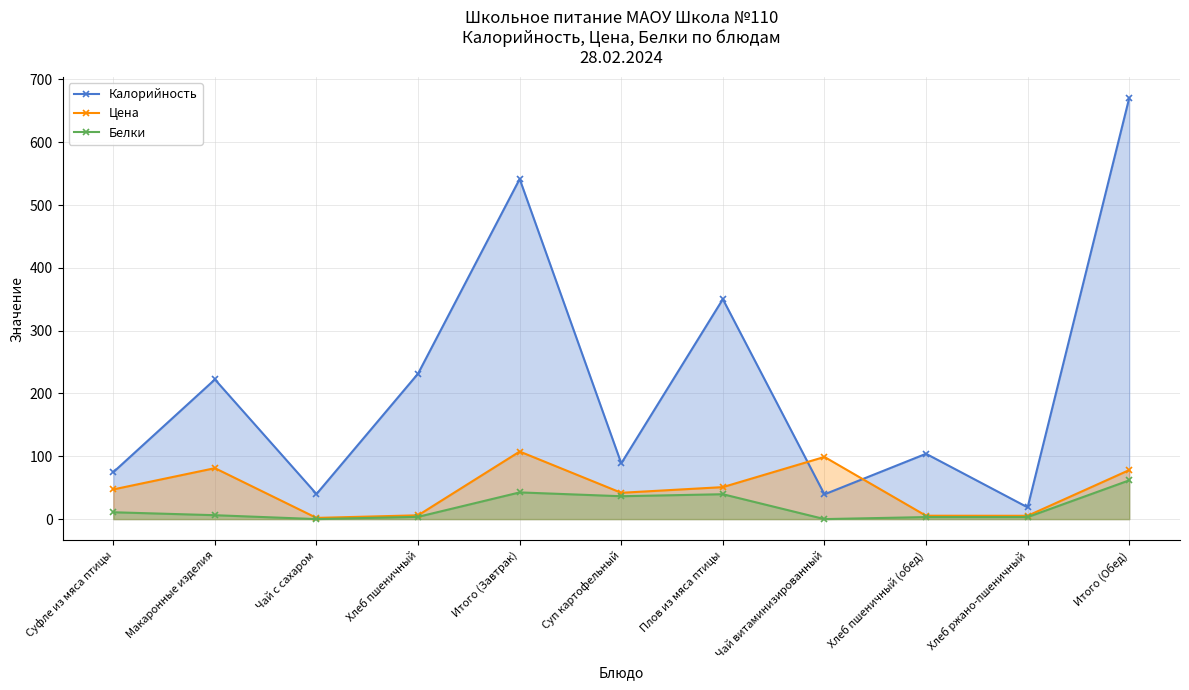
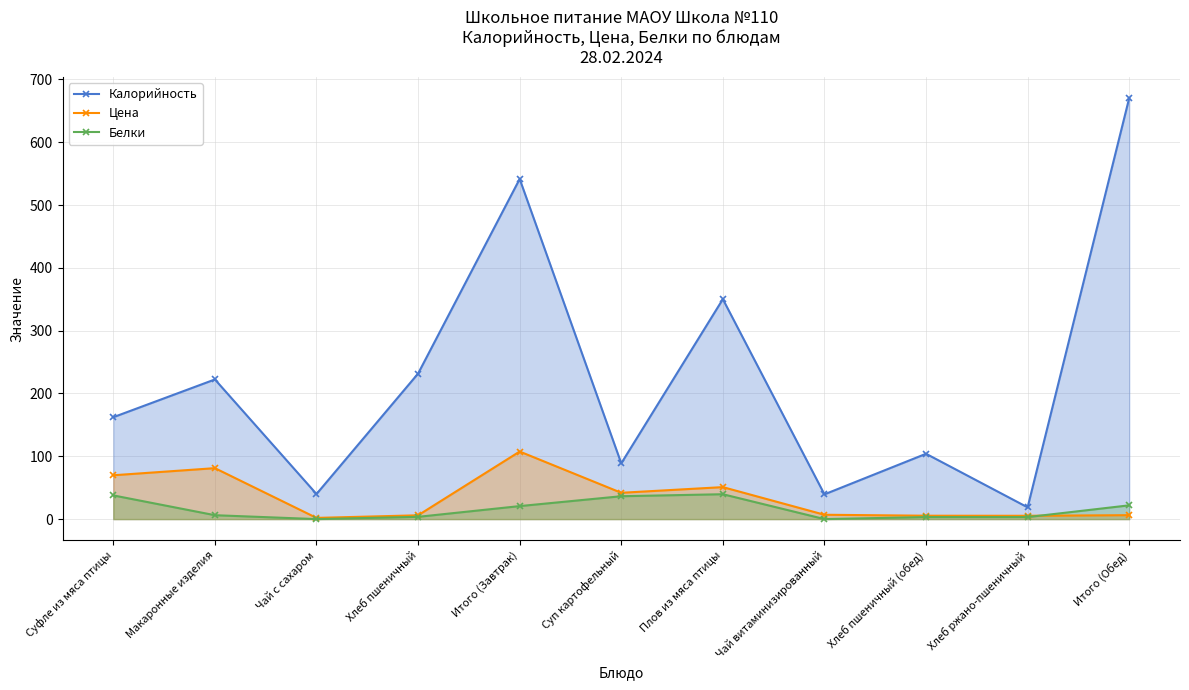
Калорийность, Суфле из мяса птицы: 70 -> 160
Цена, Суфле из мяса птицы: 50 -> 70
Белки, Суфле из мяса птицы: 10 -> 40
Белки, Итого (Завтрак): 40 -> 20
Цена, Чай витаминизированный: 100 -> 10
Цена, Итого (Обед): 80 -> 10
Белки, Итого (Обед): 60 -> 20
